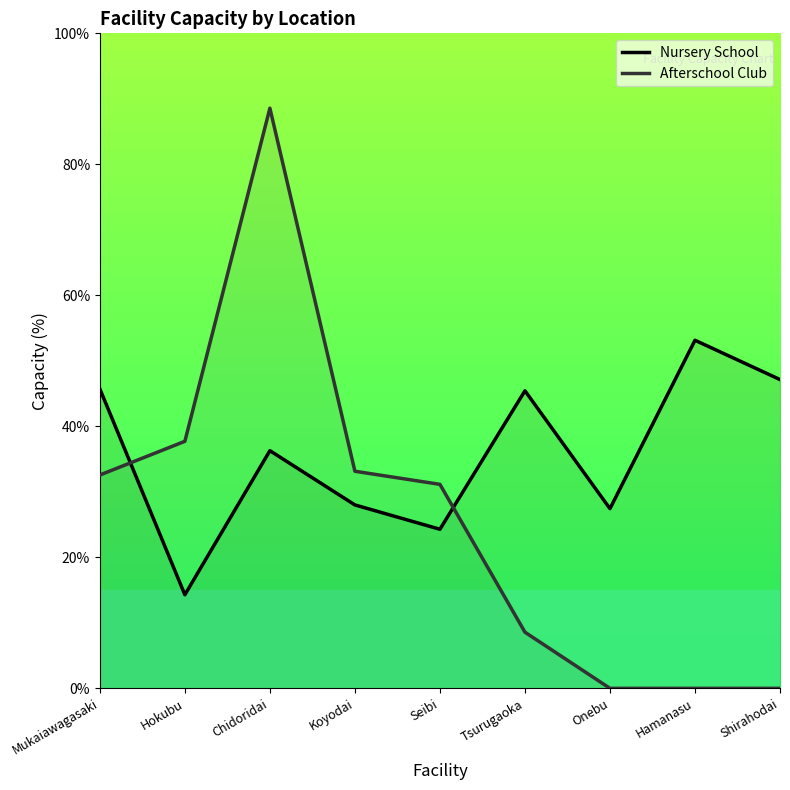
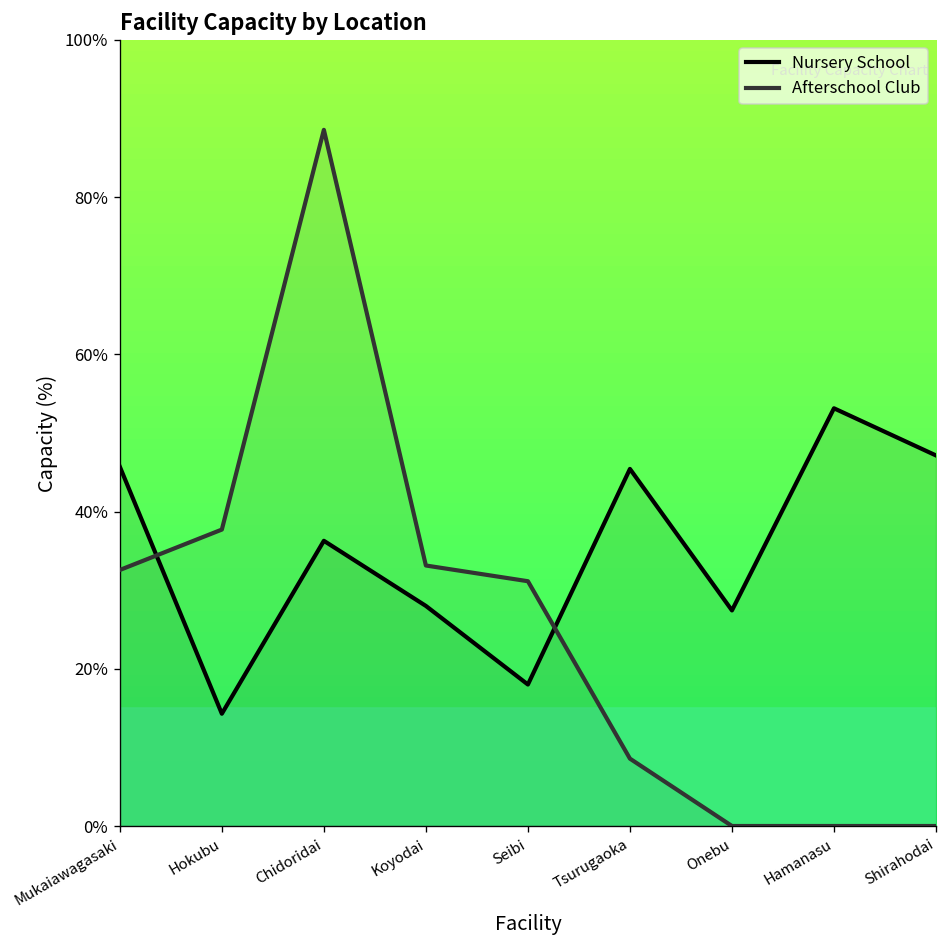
Nursery School, Seibi: 24% -> 18%
